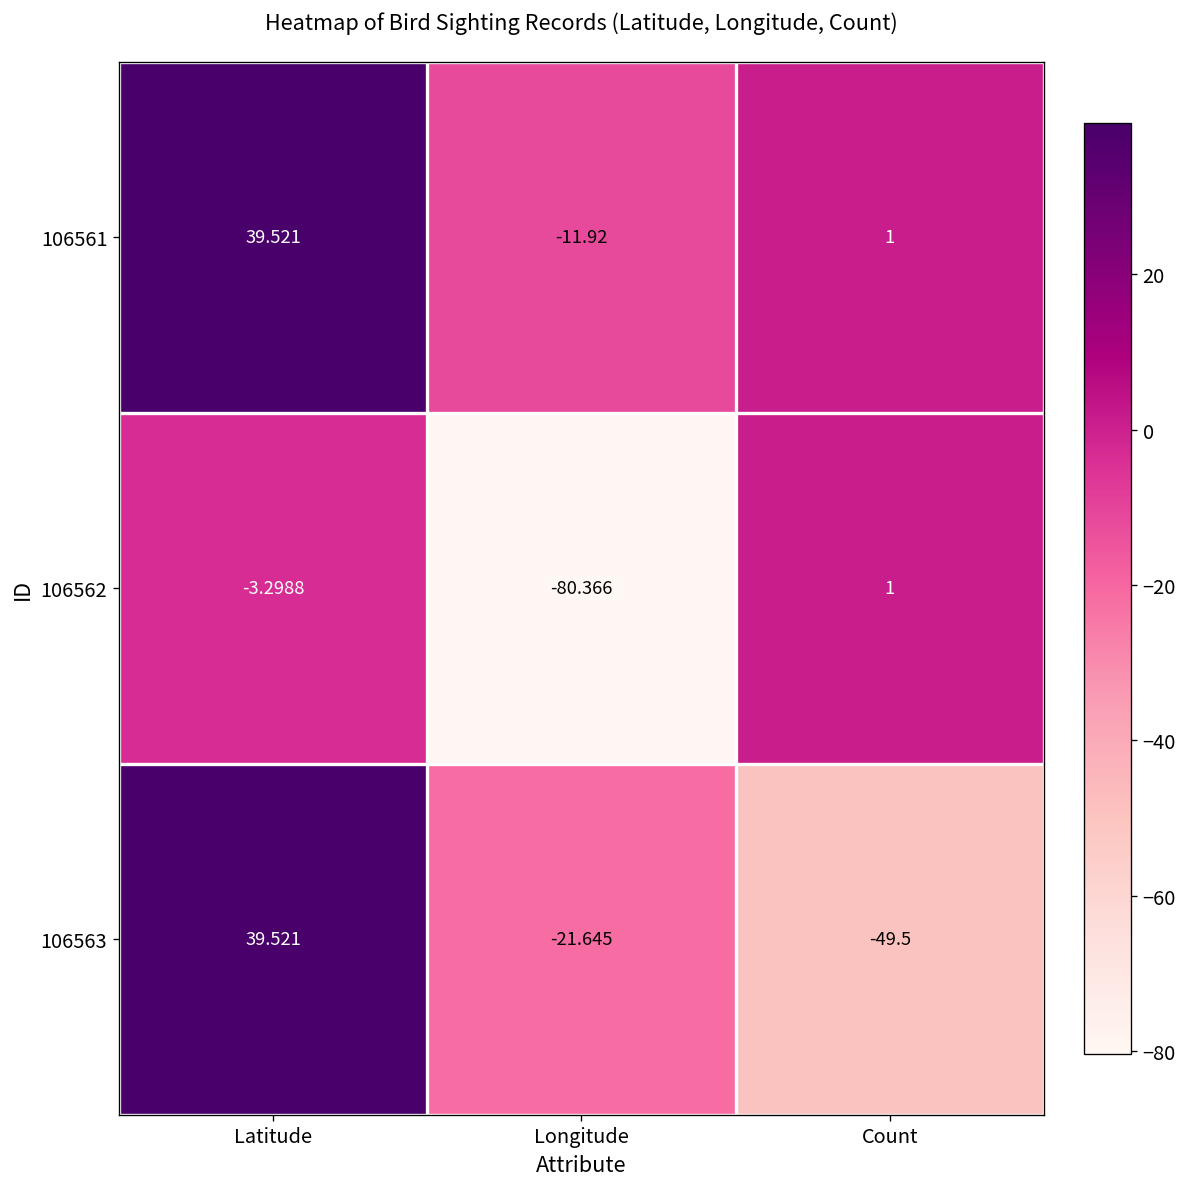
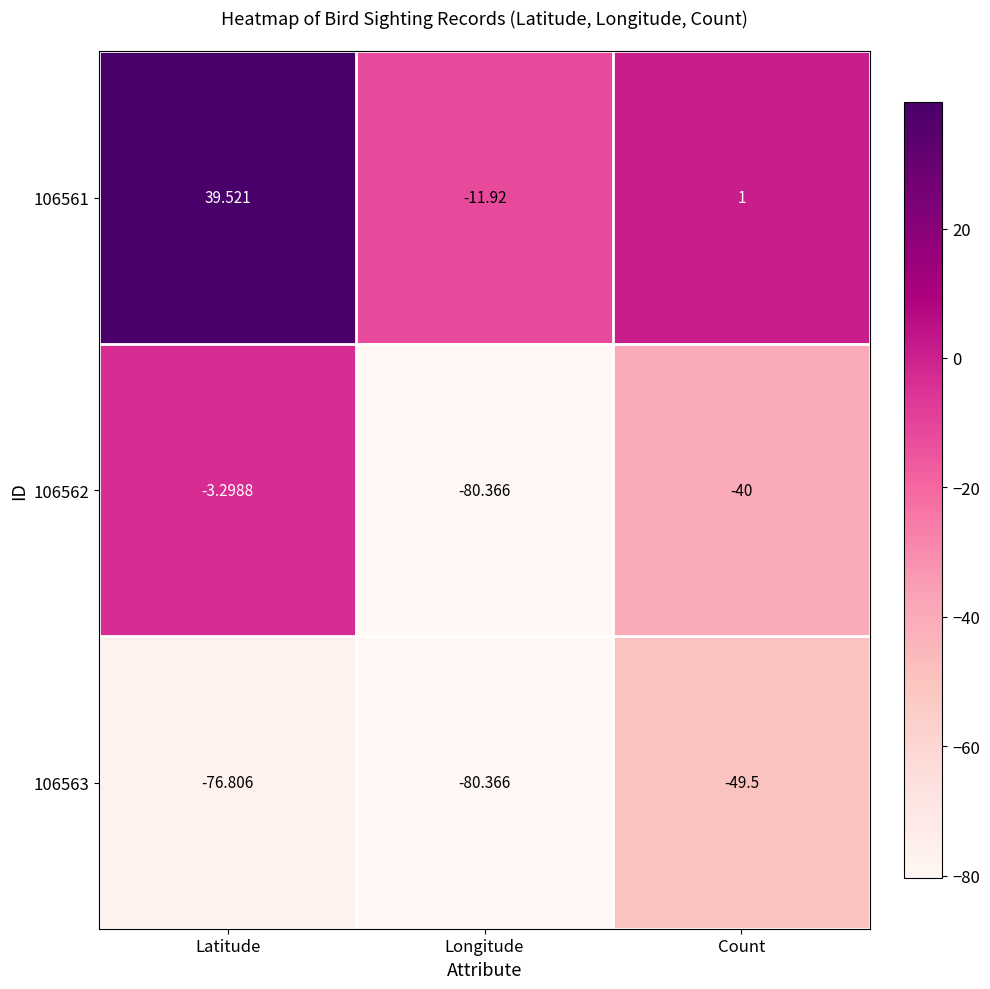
106562, Count: 1 -> -40
106563, Latitude: 39.521 -> -76.806
106563, Longitude: -21.645 -> -80.366
